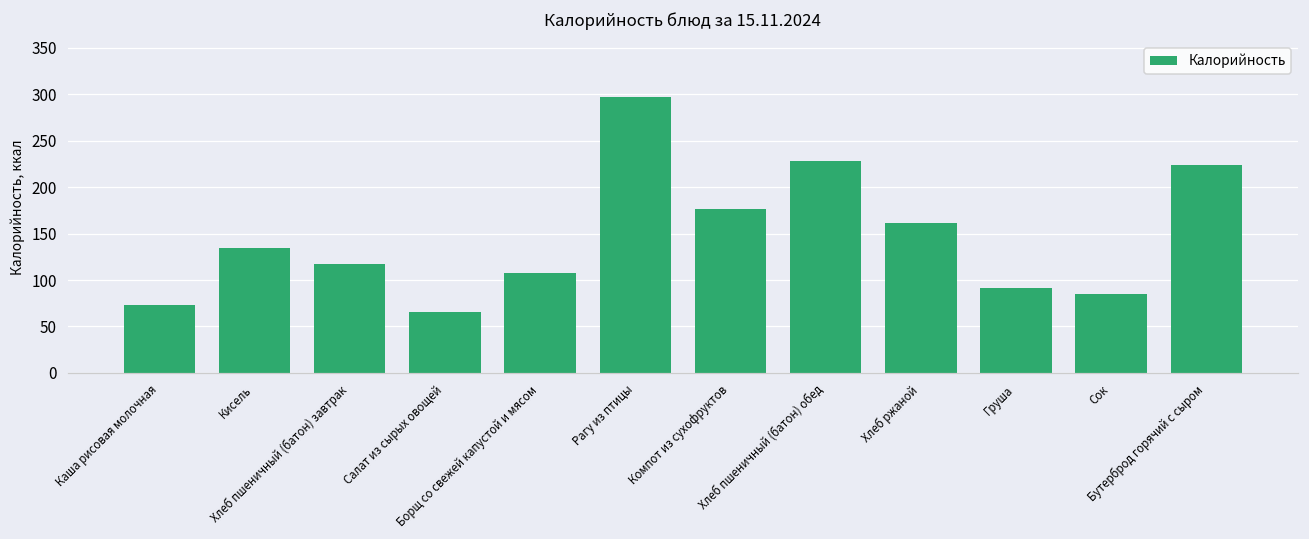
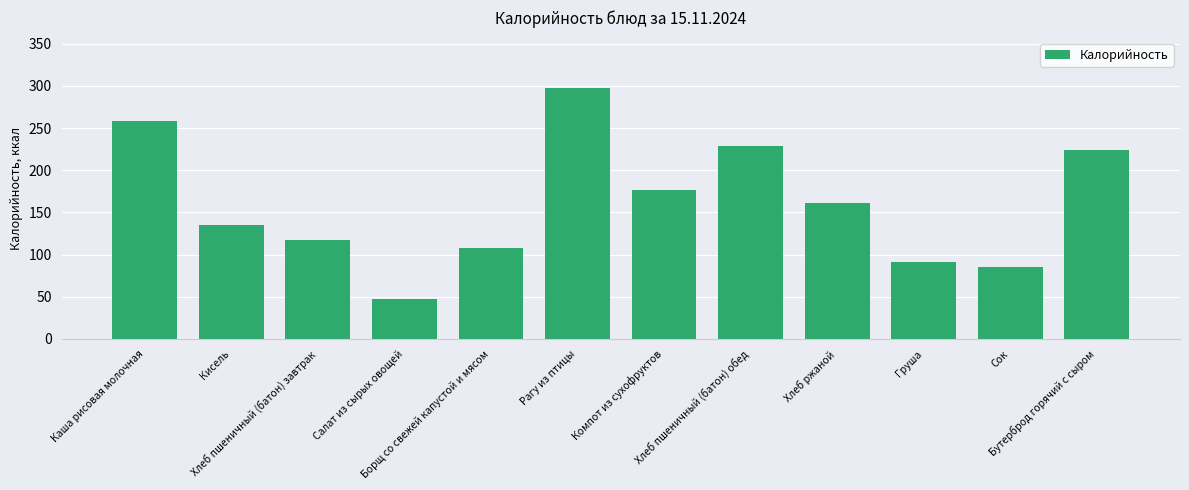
Каша рисовая молочная: 70 -> 260
Салат из сырых овощей: 70 -> 50
